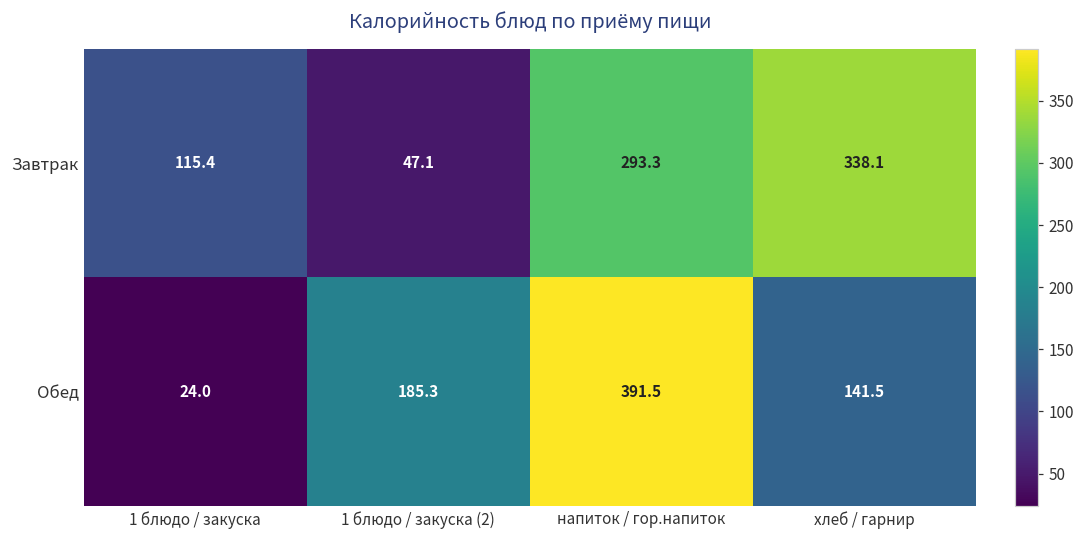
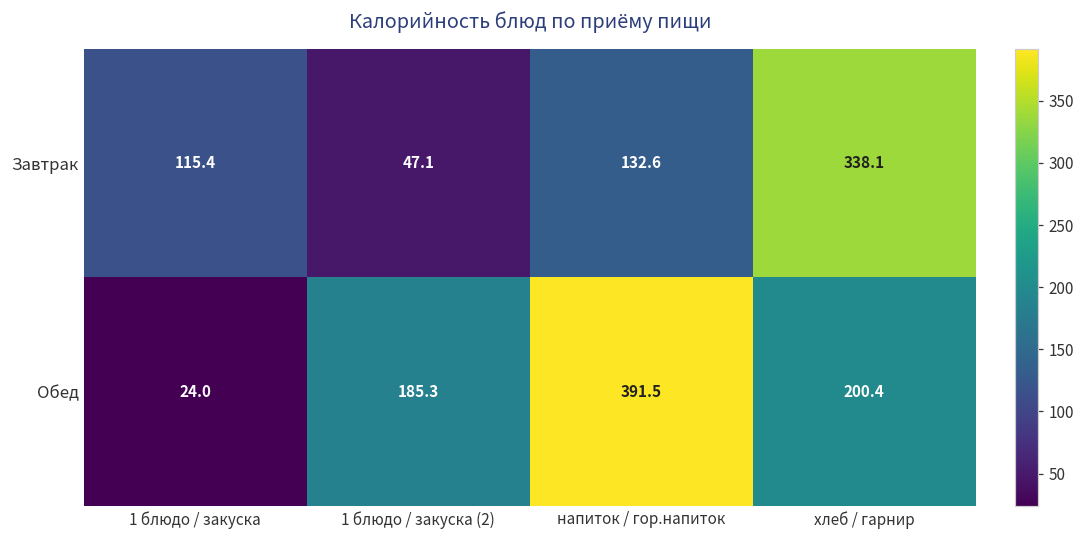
Завтрак, напиток / гор.напиток: 293.3 -> 132.6
Обед, хлеб / гарнир: 141.5 -> 200.4
